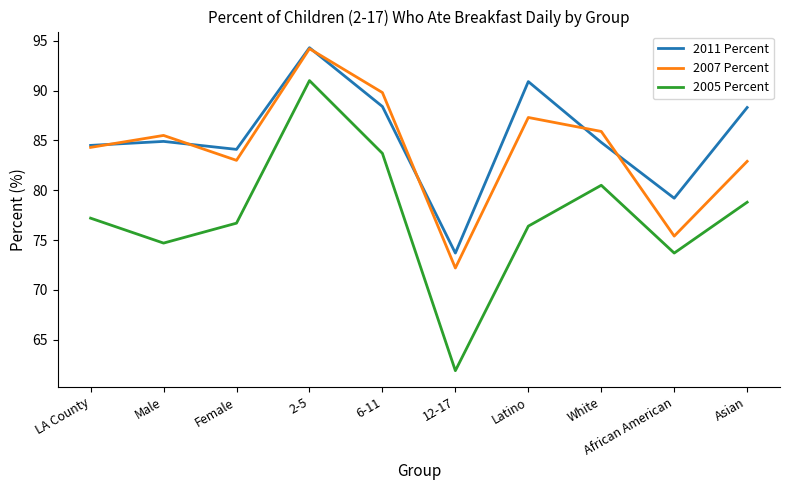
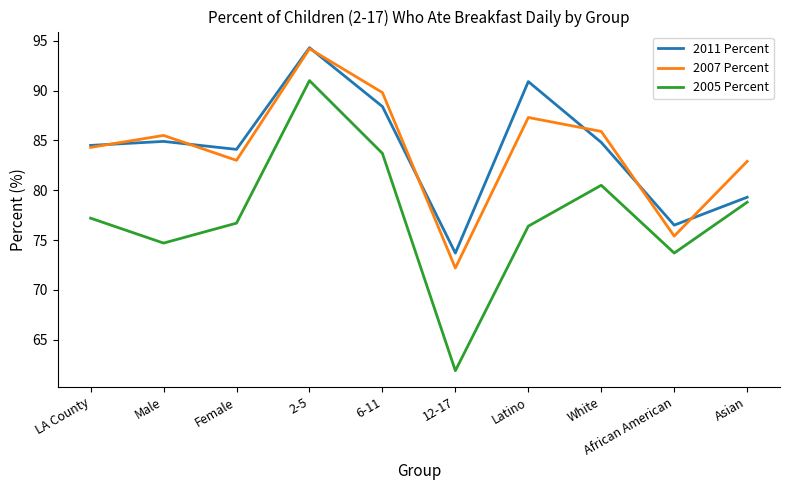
2011 Percent, African American: 79 -> 77
2011 Percent, Asian: 88 -> 79
